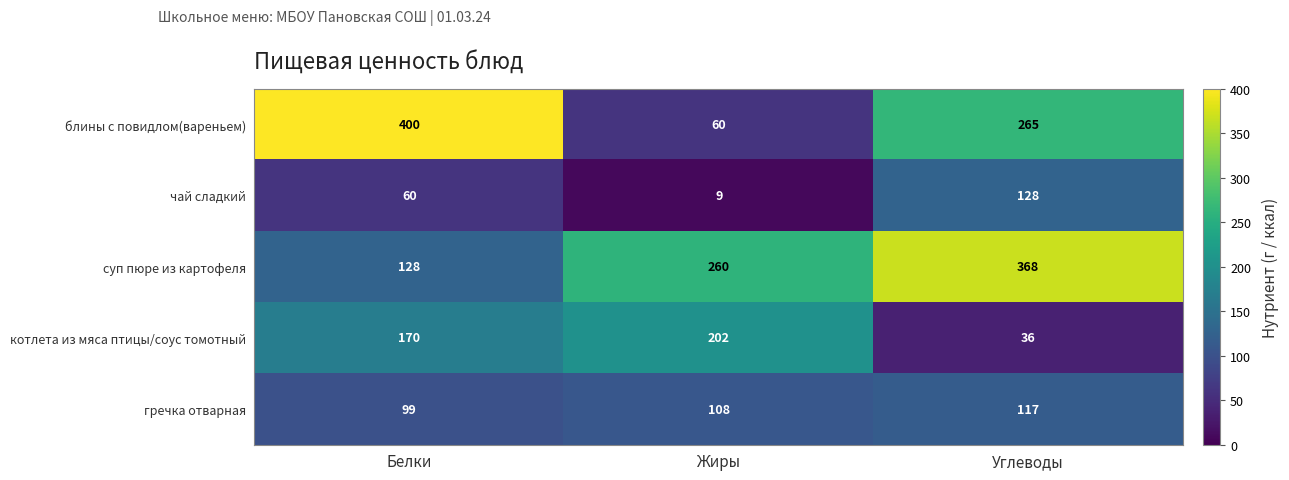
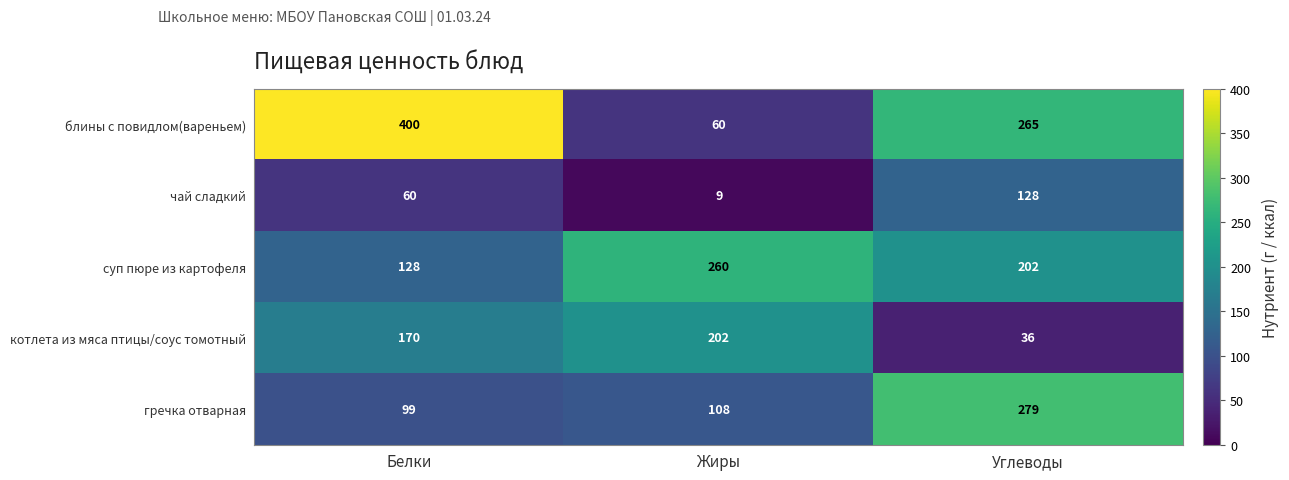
суп пюре из картофеля, Углеводы: 368 -> 202
гречка отварная, Углеводы: 117 -> 279
